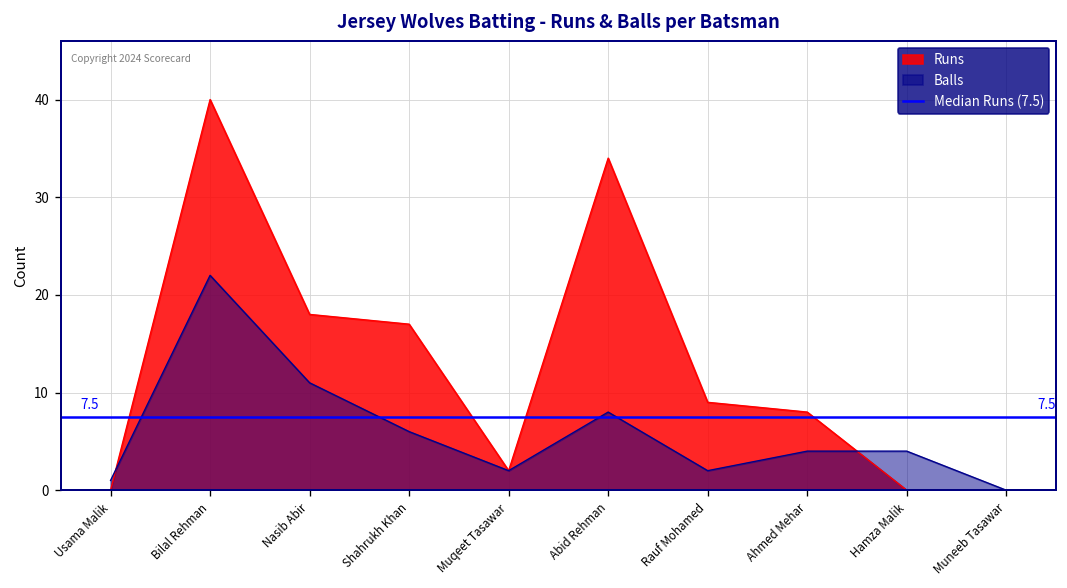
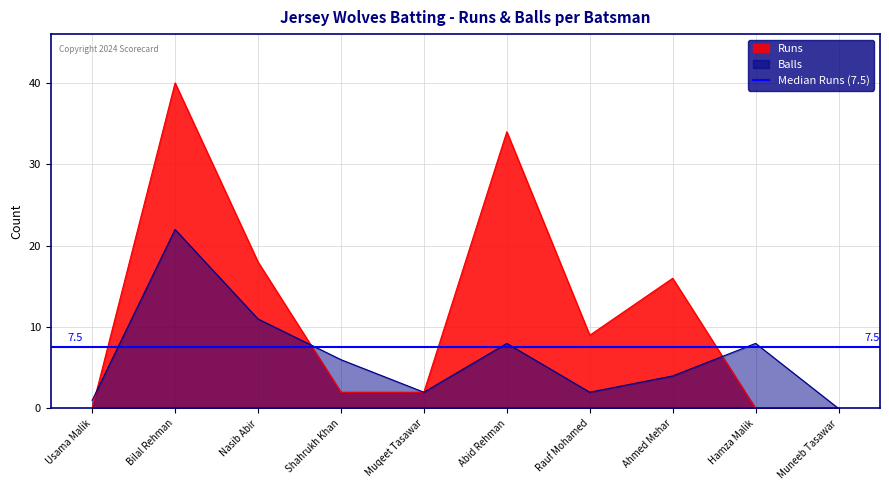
Runs, Shahrukh Khan: 17 -> 2
Runs, Ahmed Mehar: 8 -> 16
Balls, Hamza Malik: 4 -> 8
